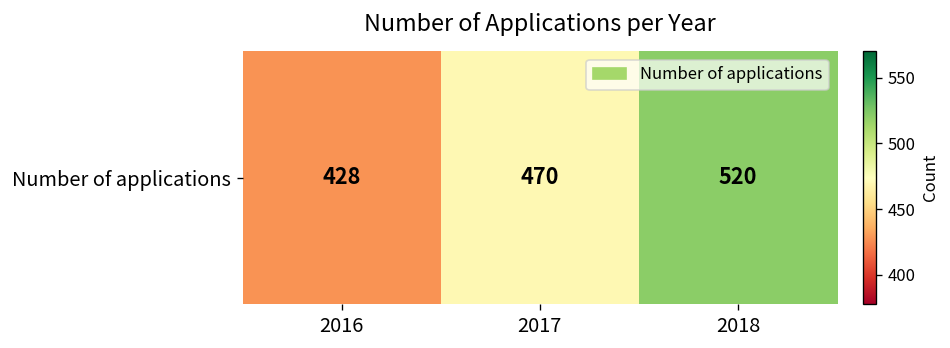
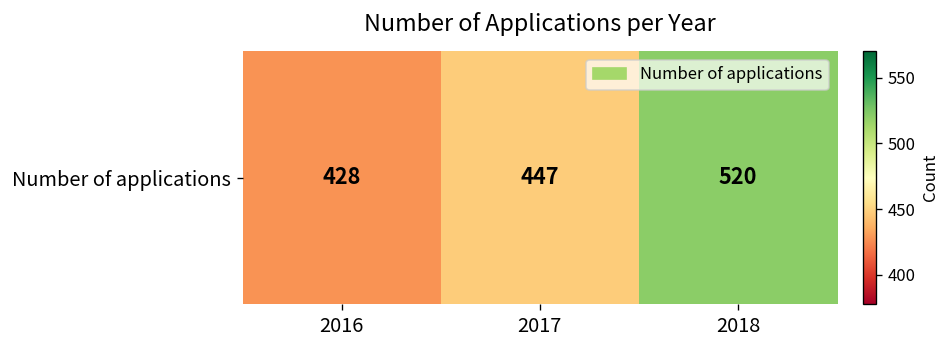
Number of applications, 2017: 470 -> 447
